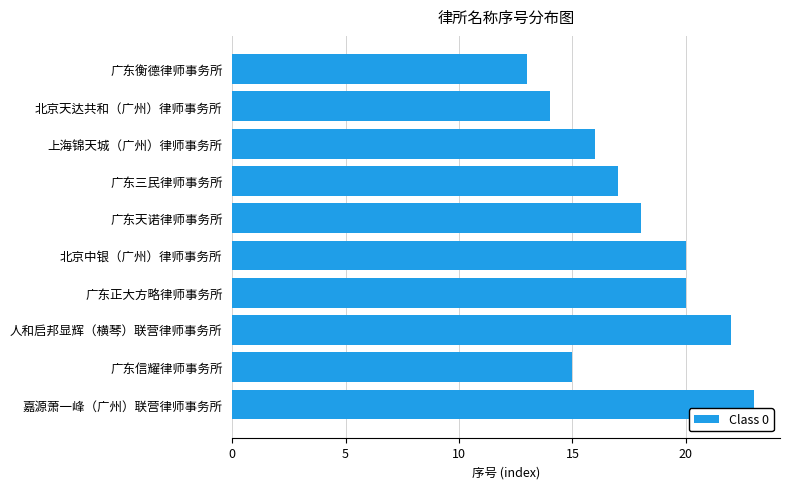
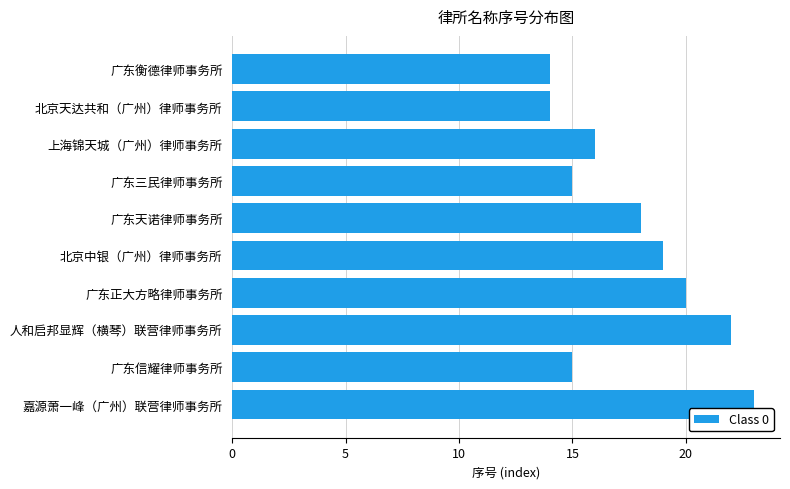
广东衡德律师事务所: 13 -> 14
广东三民律师事务所: 17 -> 15
北京中银（广州）律师事务所: 20 -> 19
